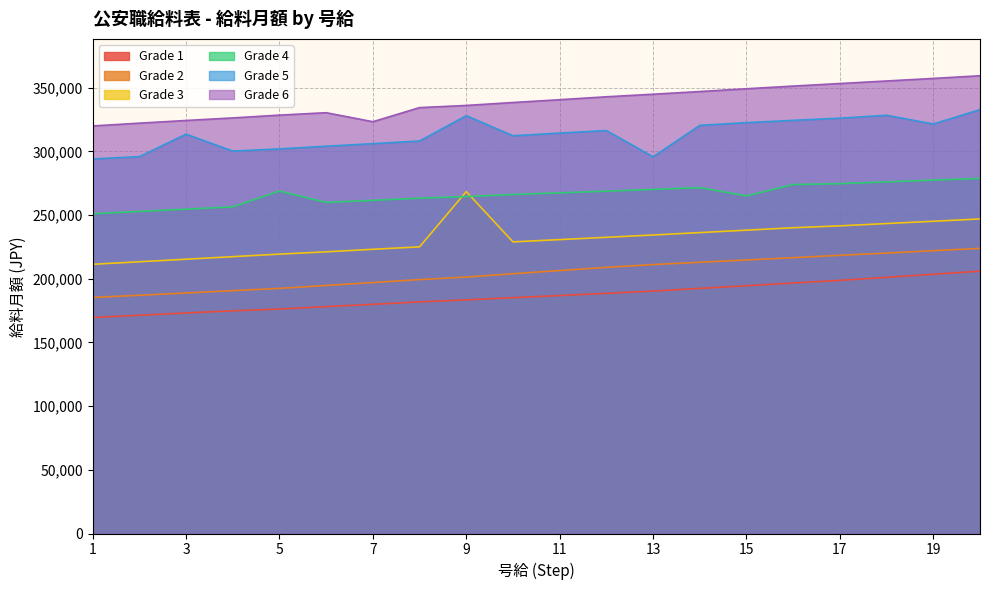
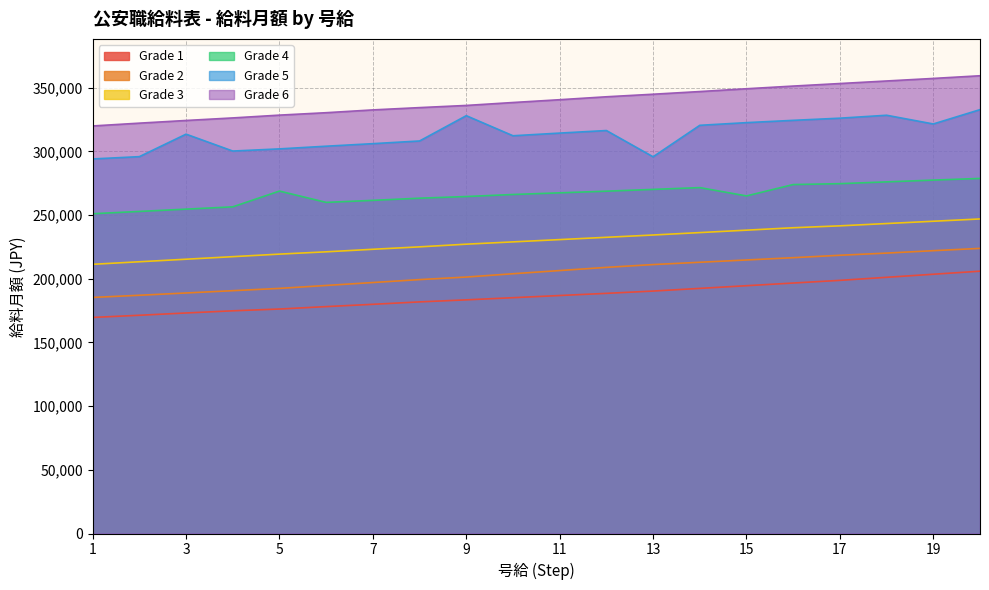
Grade 6, 7: 323,000 -> 333,000
Grade 3, 9: 268,000 -> 227,000
